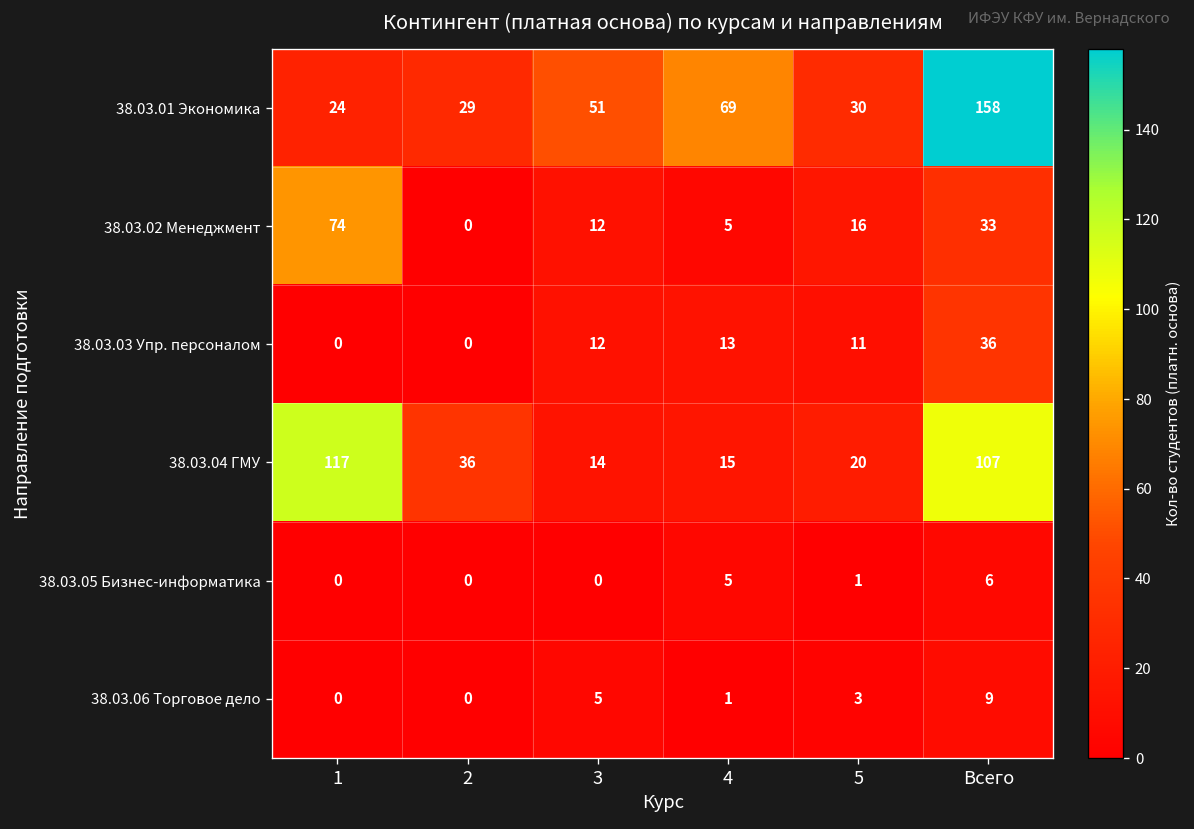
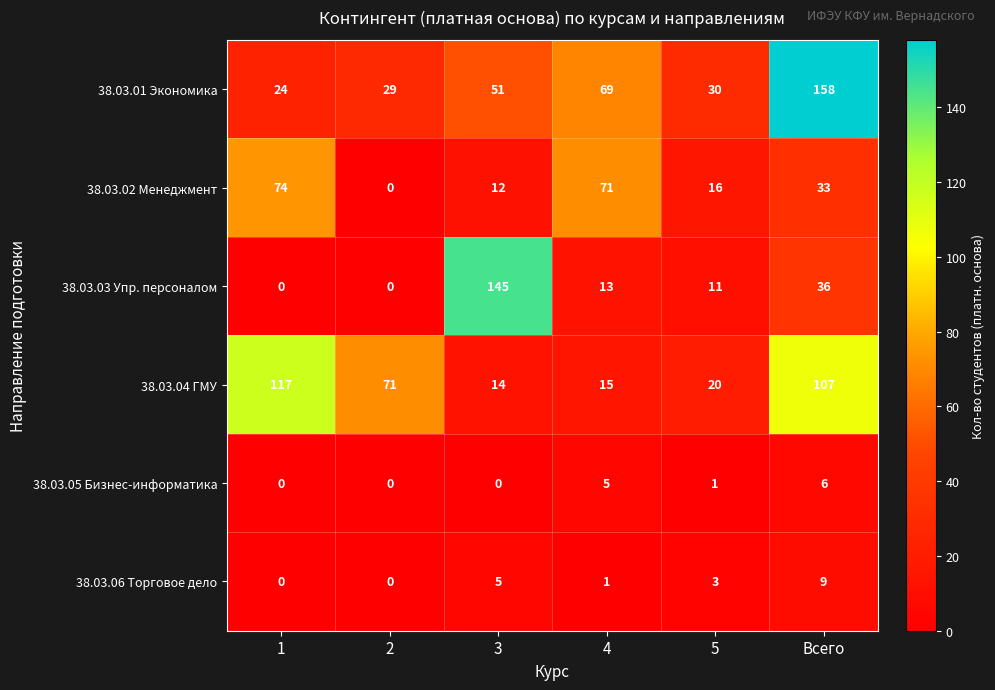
38.03.02 Менеджмент, 4: 5 -> 71
38.03.03 Упр. персоналом, 3: 12 -> 145
38.03.04 ГМУ, 2: 36 -> 71
